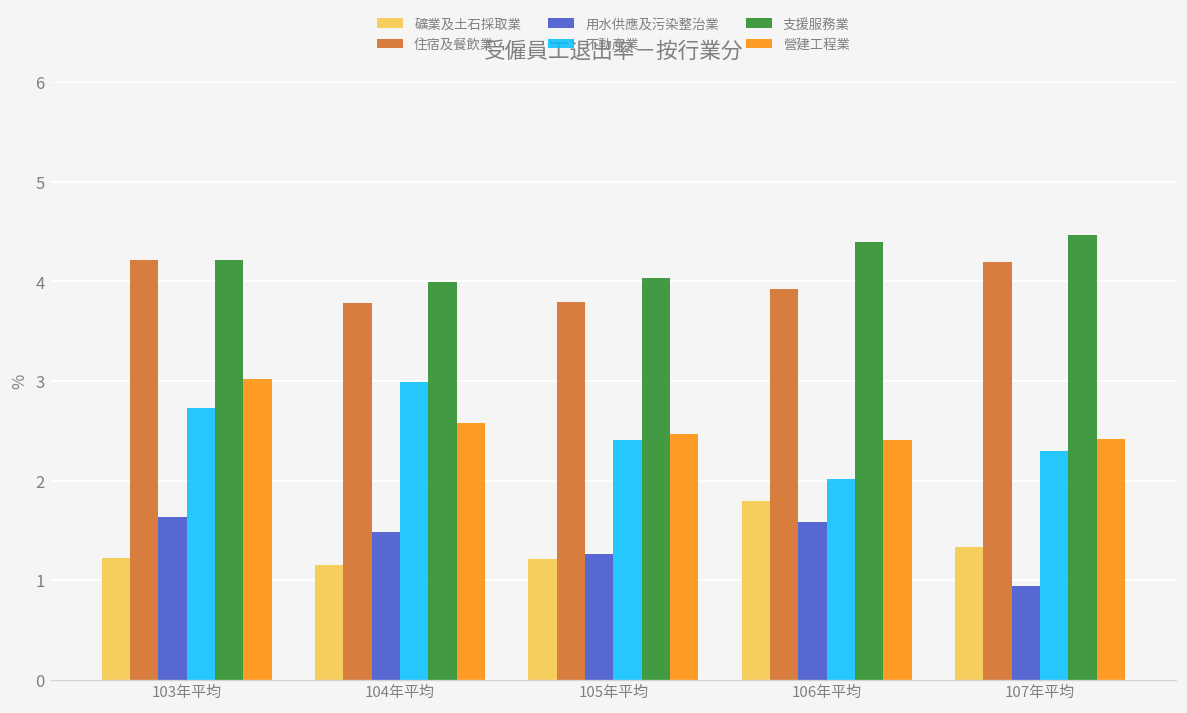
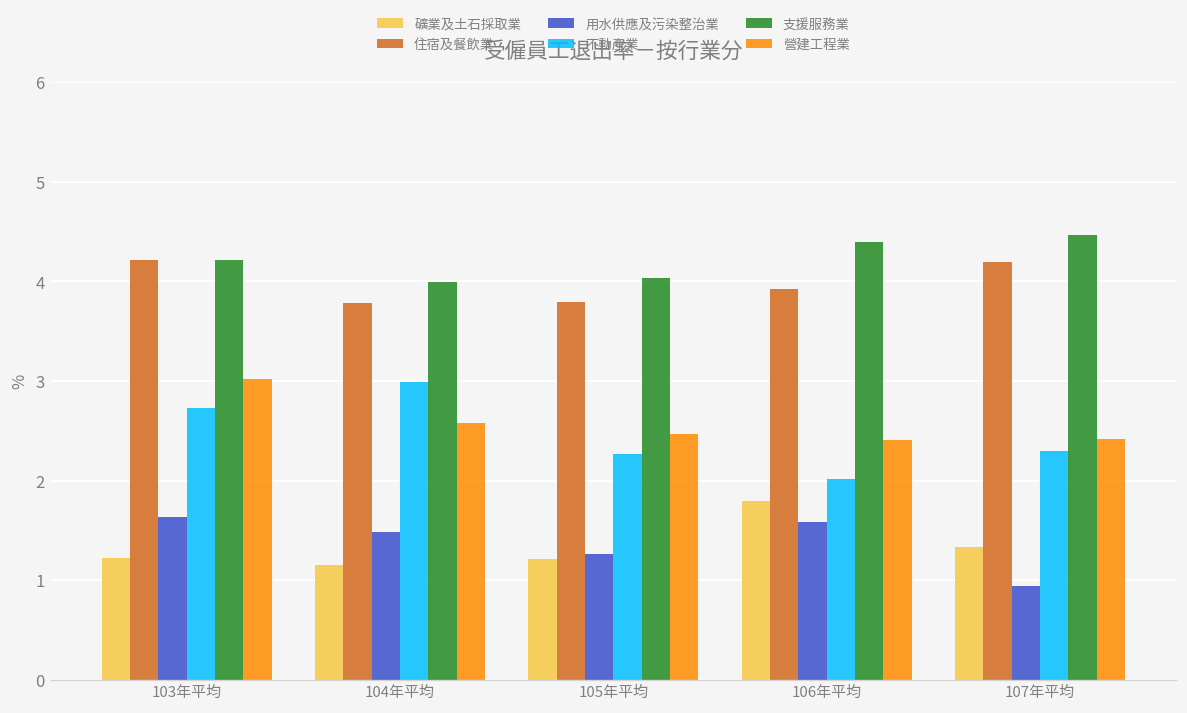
不動產業, 105年平均: 2.4 -> 2.3
